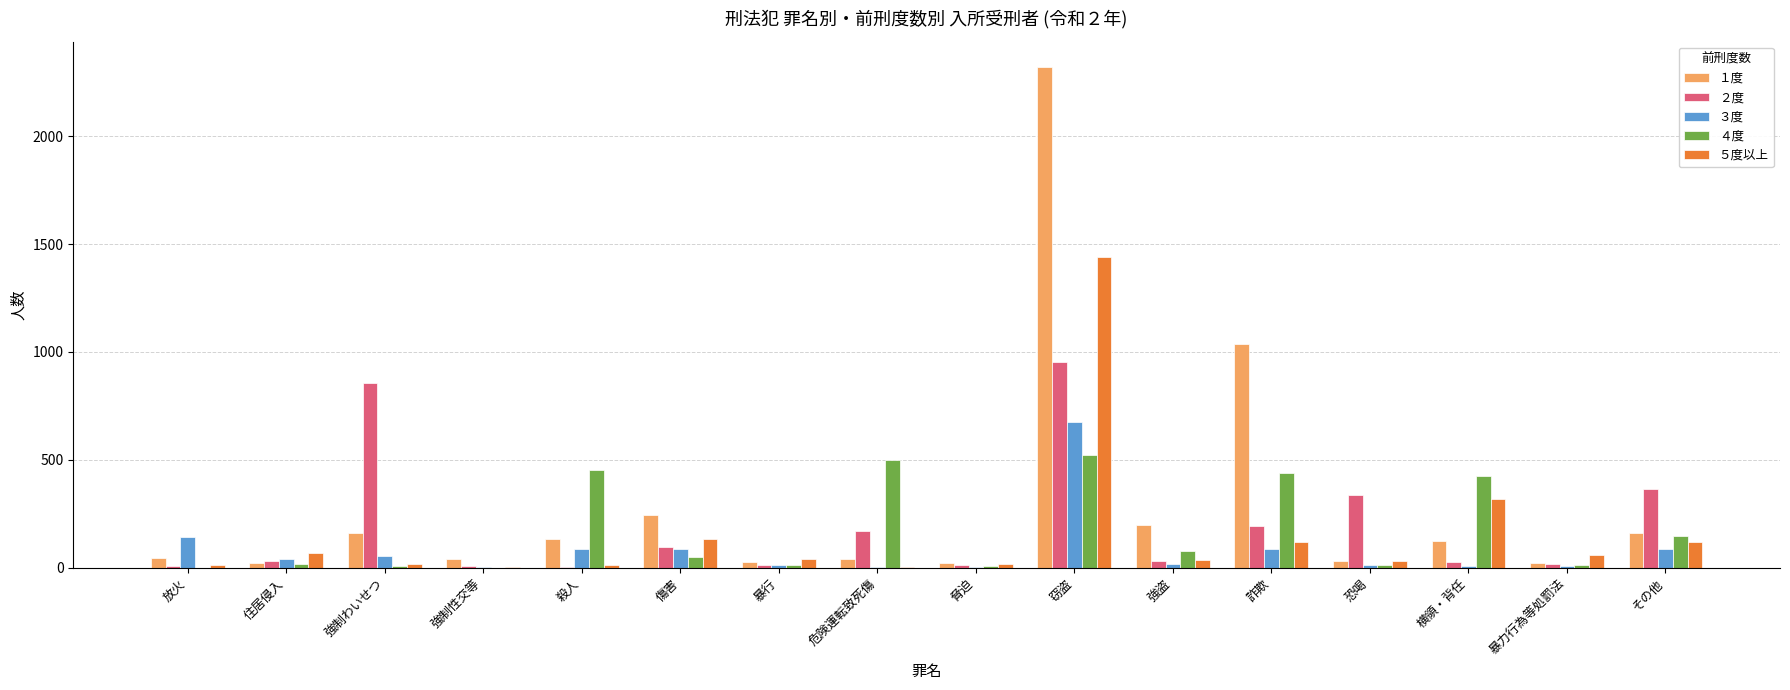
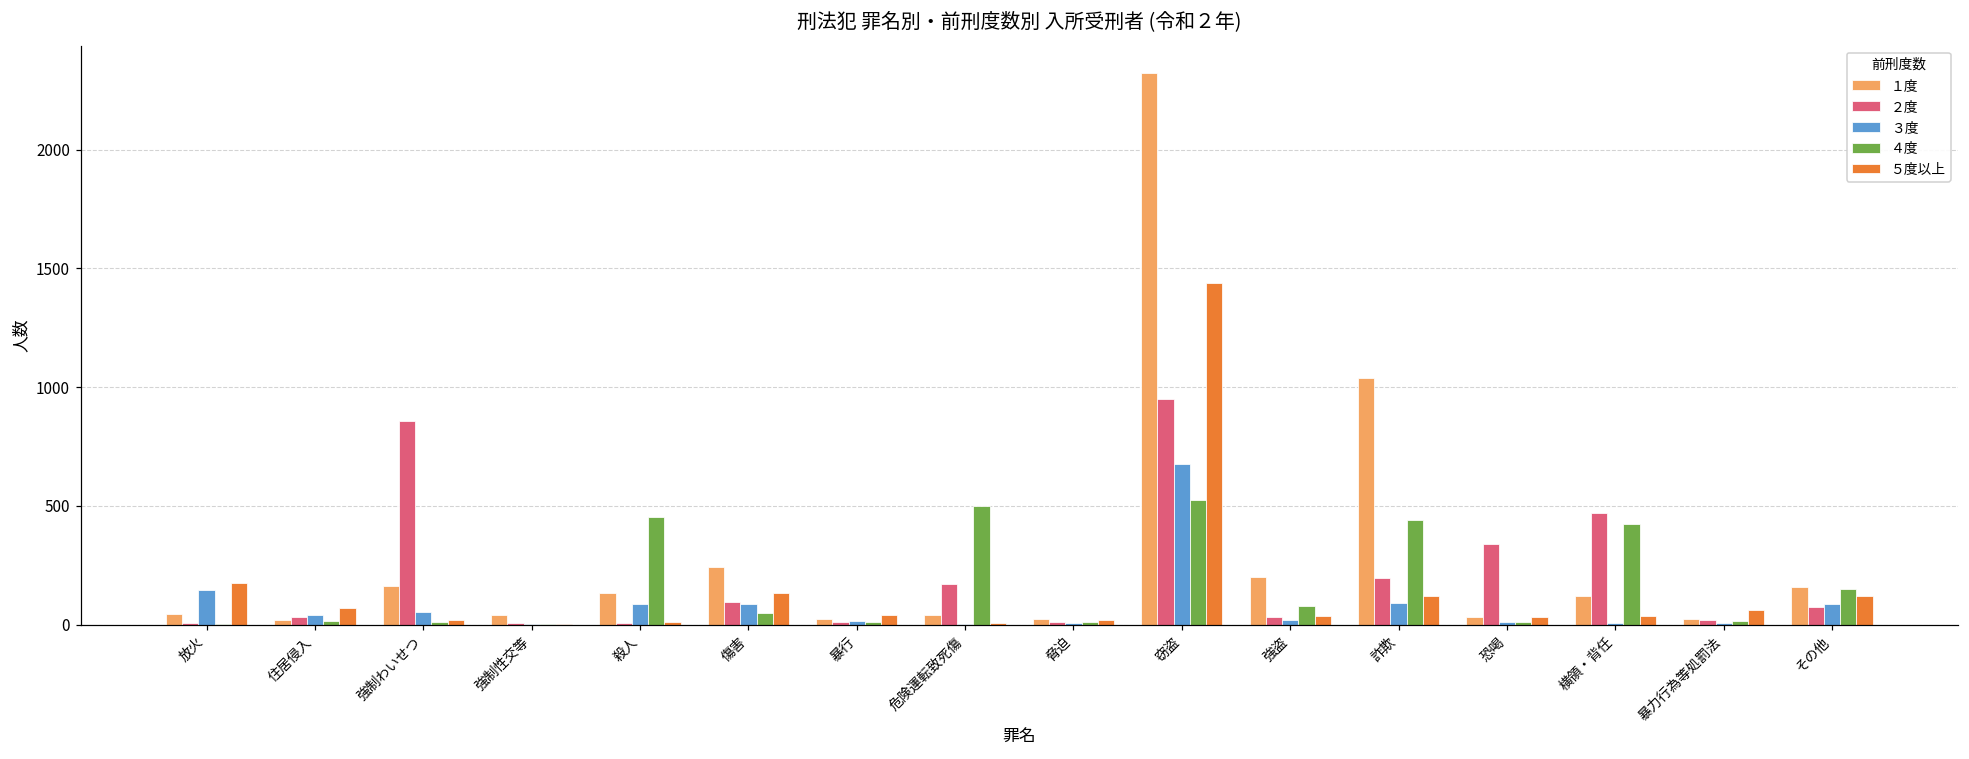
５度以上, 放火: 10 -> 180
２度, 横領・背任: 30 -> 470
５度以上, 横領・背任: 320 -> 40
２度, その他: 370 -> 70
